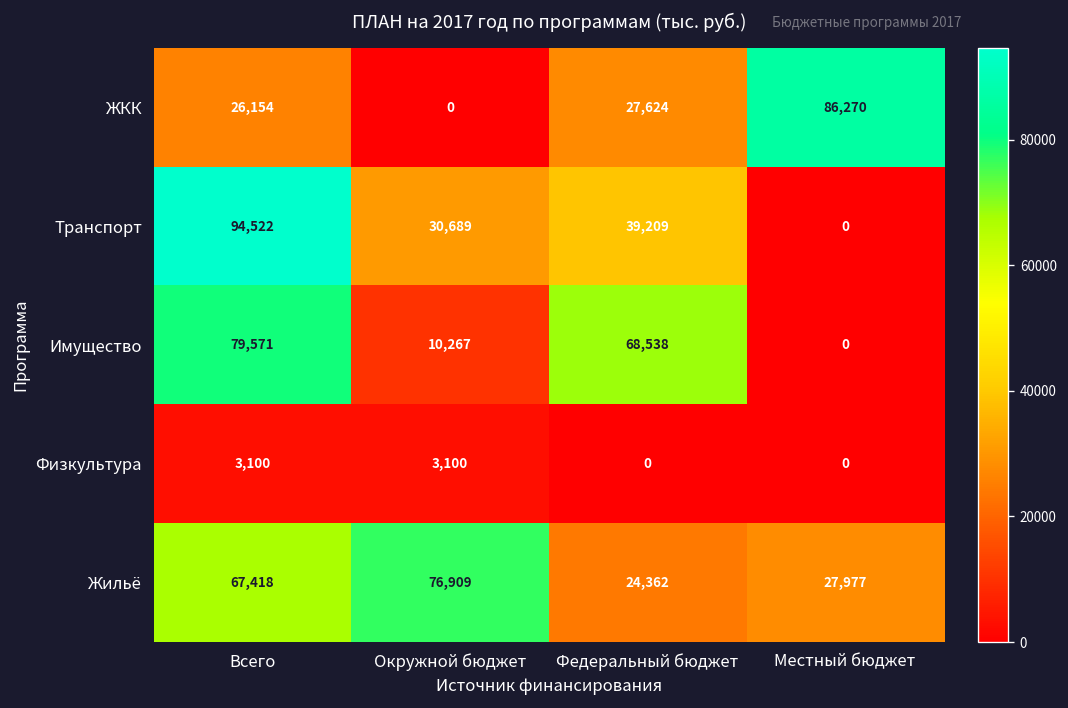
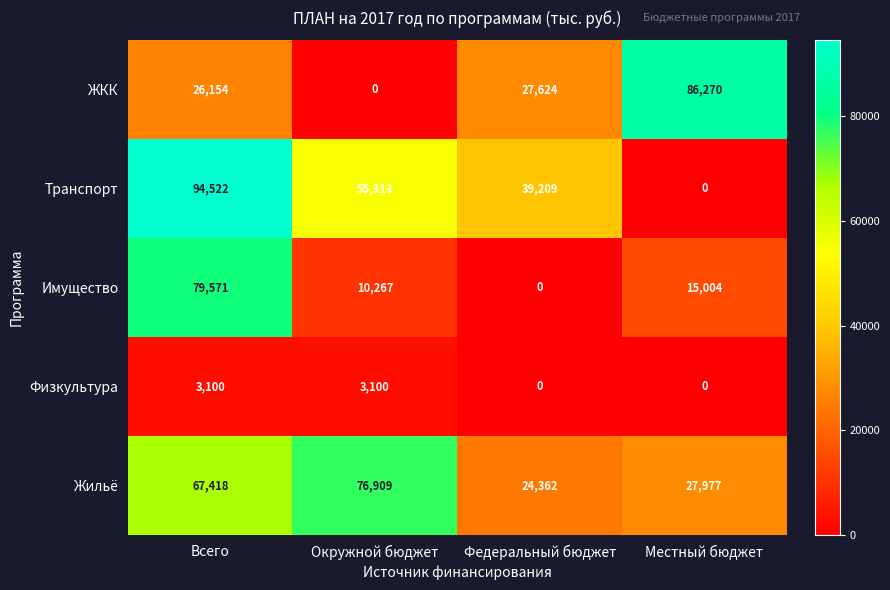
Транспорт, Окружной бюджет: 30,689 -> 55,313
Имущество, Федеральный бюджет: 68,538 -> 0
Имущество, Местный бюджет: 0 -> 15,004
